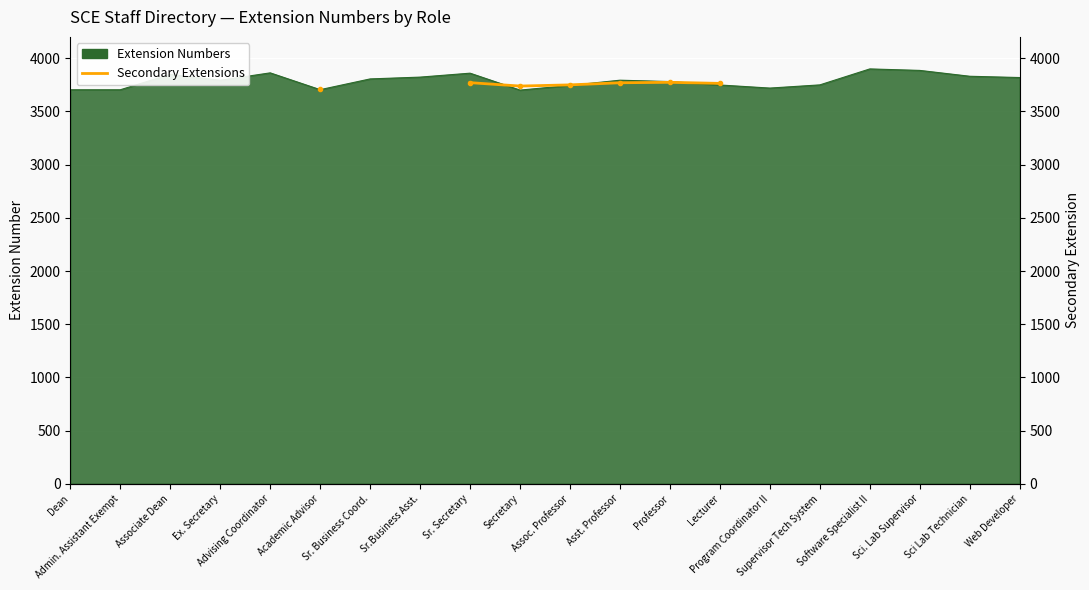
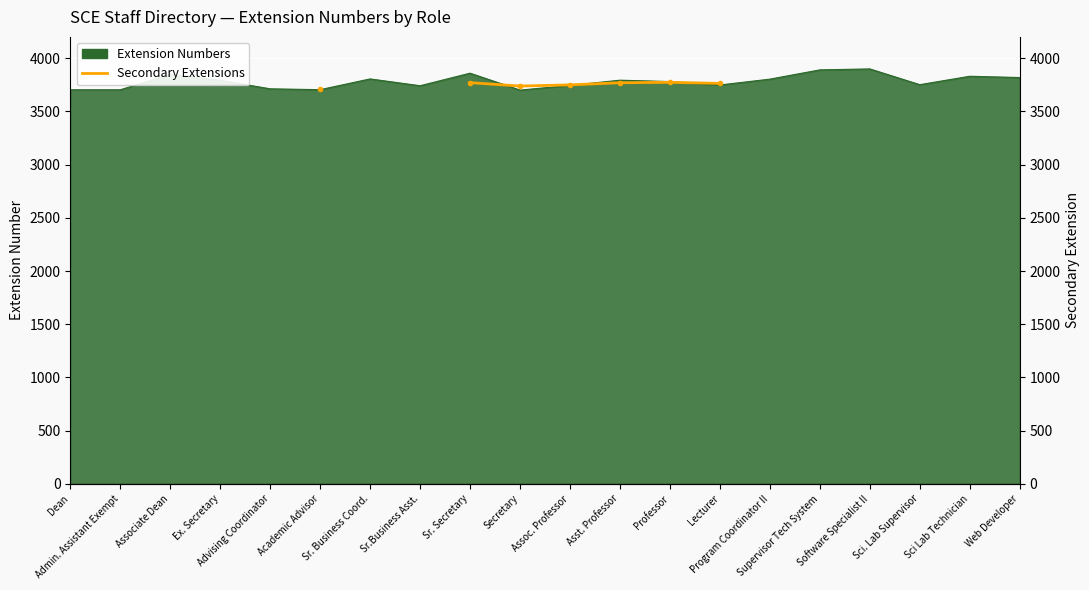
Extension Numbers, Advising Coordinator: 3860 -> 3710
Extension Numbers, Sr.Business Asst.: 3820 -> 3740
Extension Numbers, Program Coordinator II: 3720 -> 3800
Extension Numbers, Supervisor Tech System: 3750 -> 3890
Extension Numbers, Sci. Lab Supervisor: 3890 -> 3750
